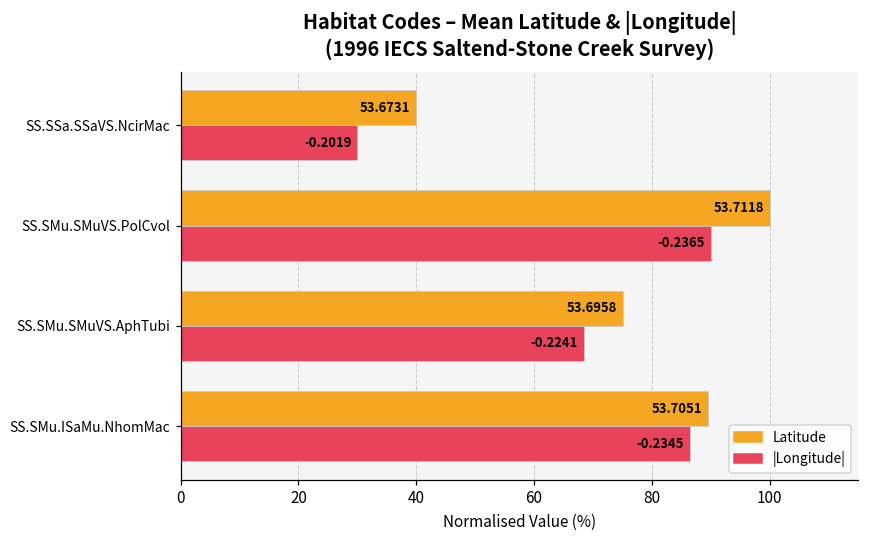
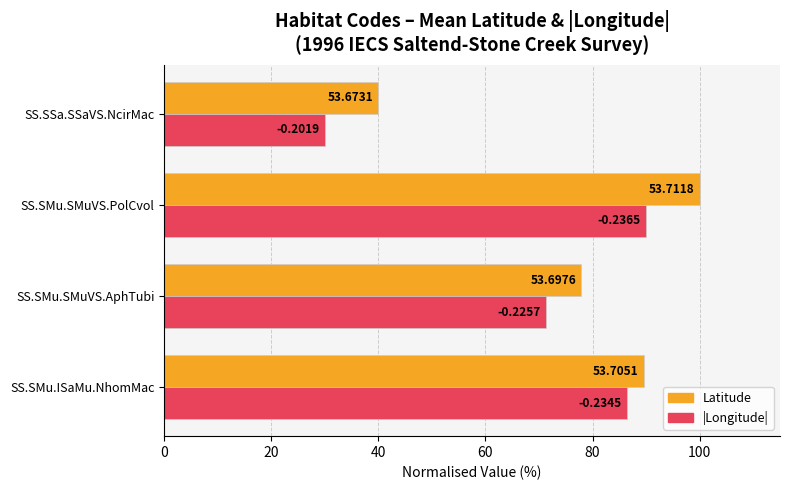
Latitude, SS.SMu.SMuVS.AphTubi: 53.6958 -> 53.6976
|Longitude|, SS.SMu.SMuVS.AphTubi: -0.2241 -> -0.2257
